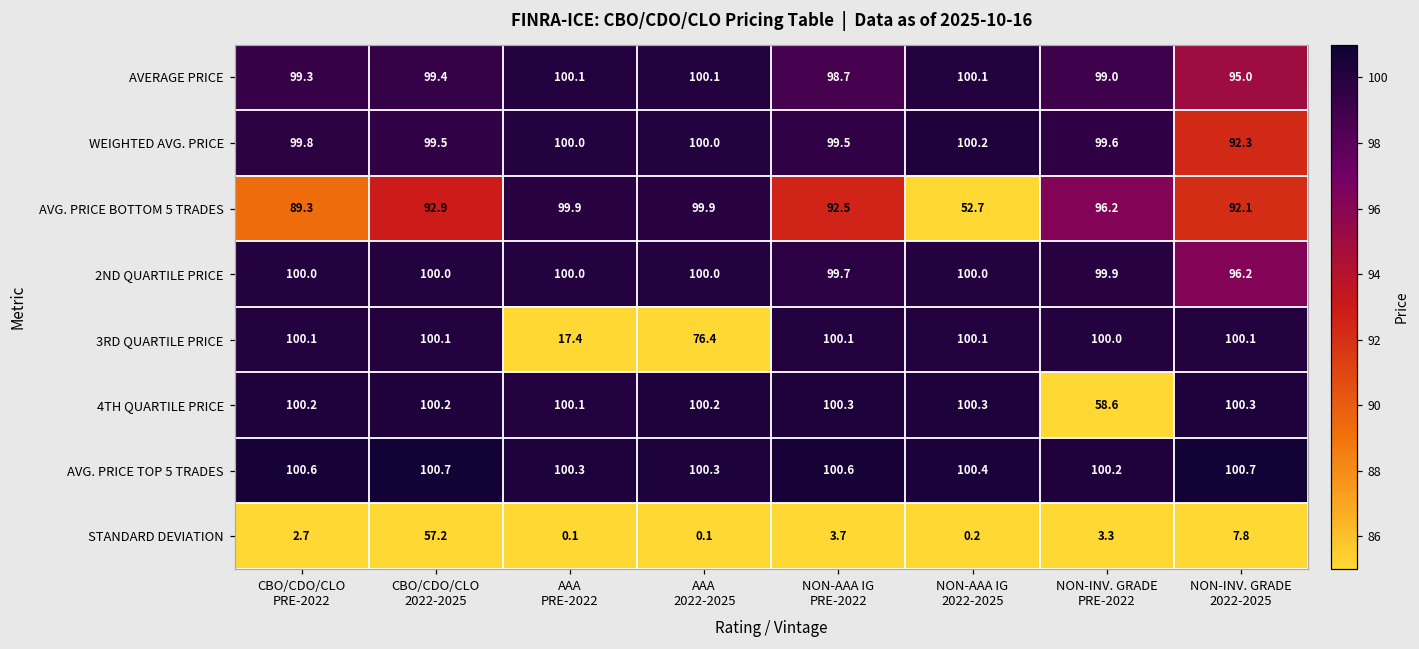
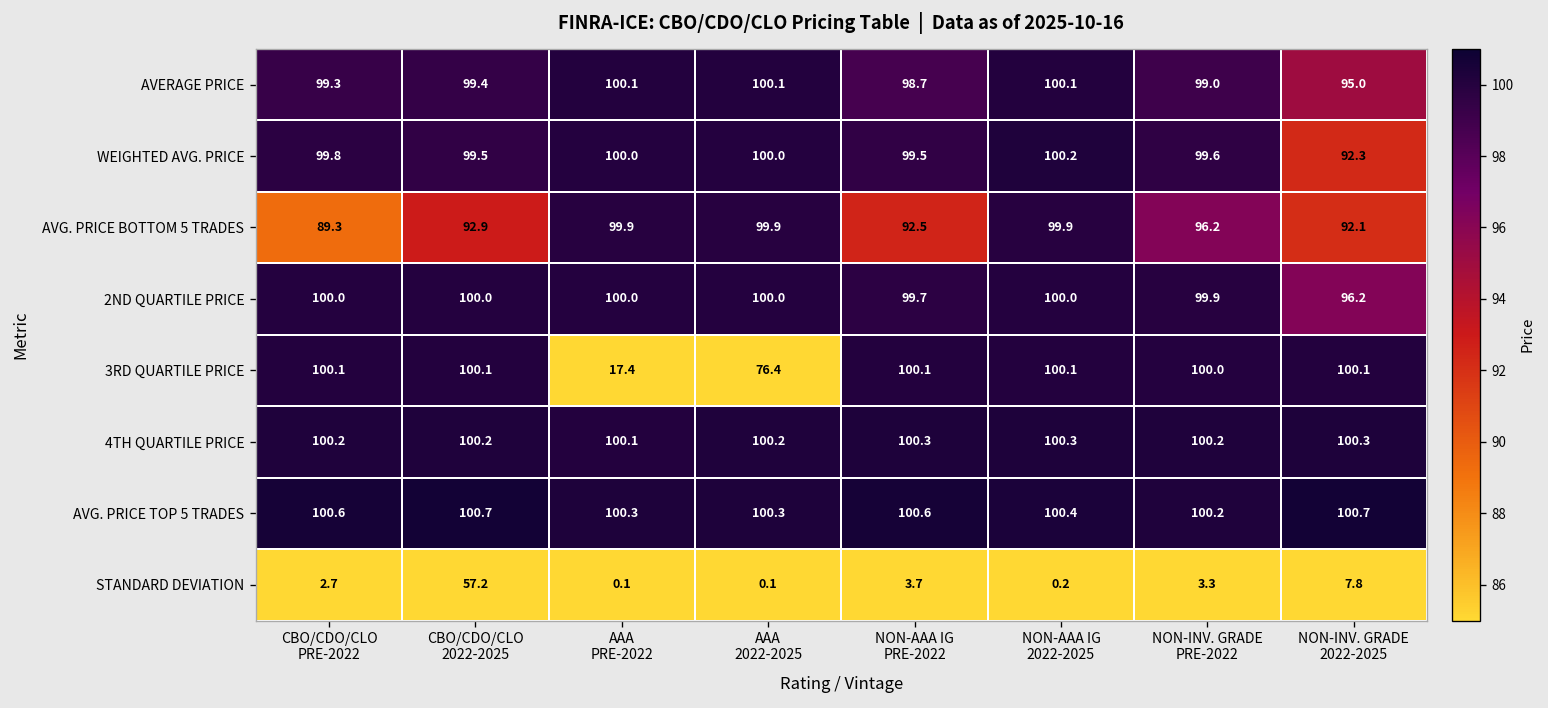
AVG. PRICE BOTTOM 5 TRADES, NON-AAA IG 2022-2025: 52.7 -> 99.9
4TH QUARTILE PRICE, NON-INV. GRADE PRE-2022: 58.6 -> 100.2
